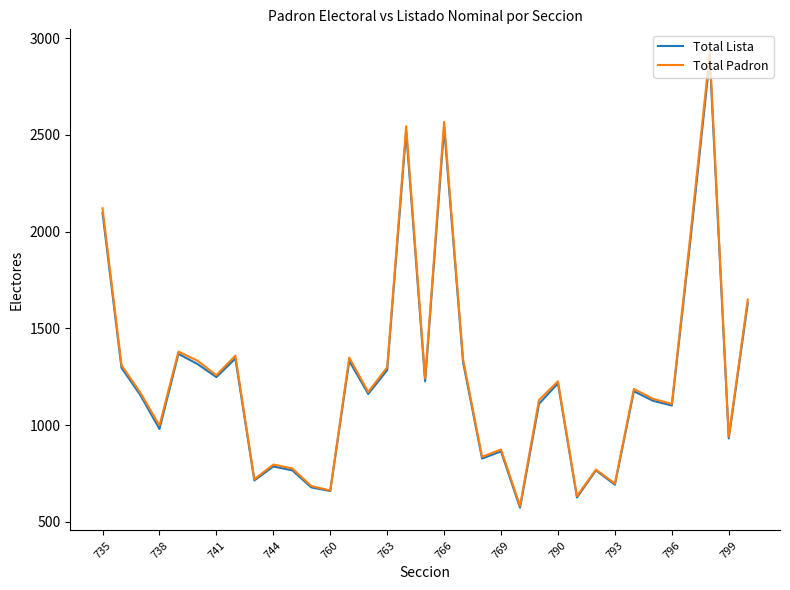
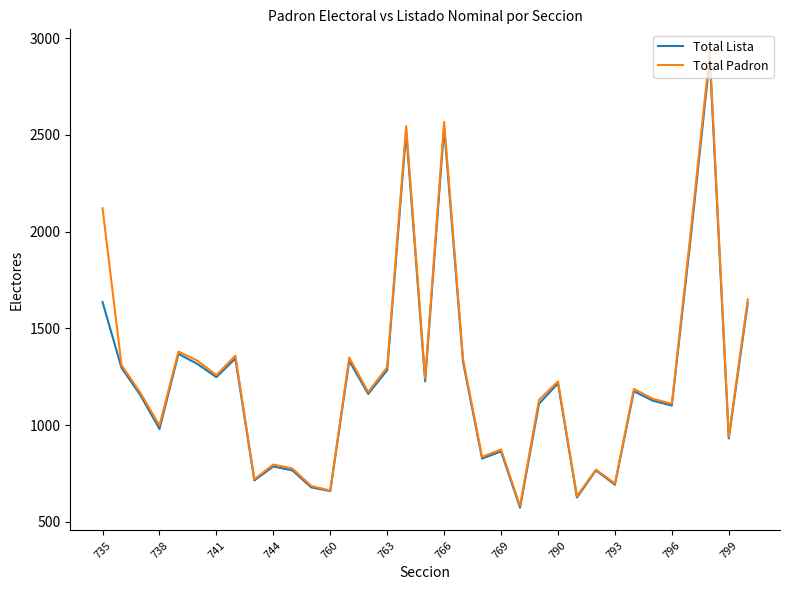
Total Lista, 735: 2100 -> 1640
